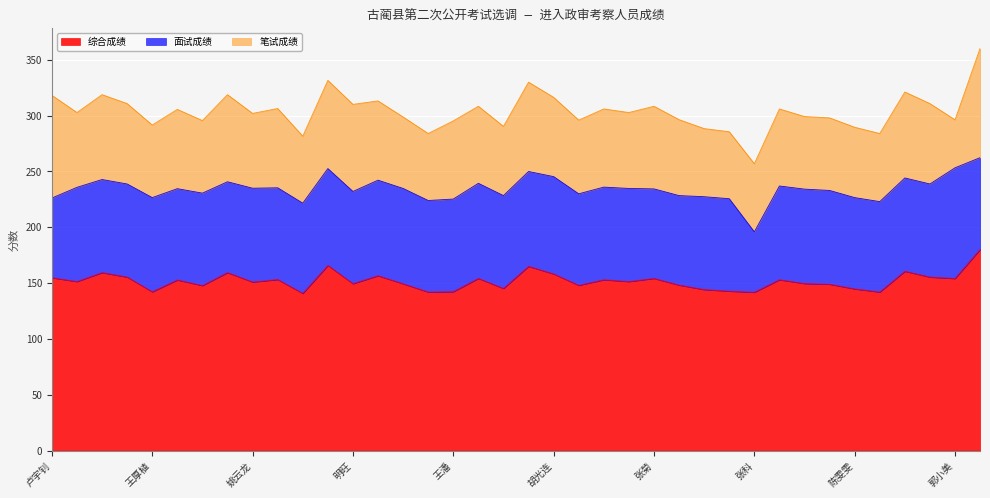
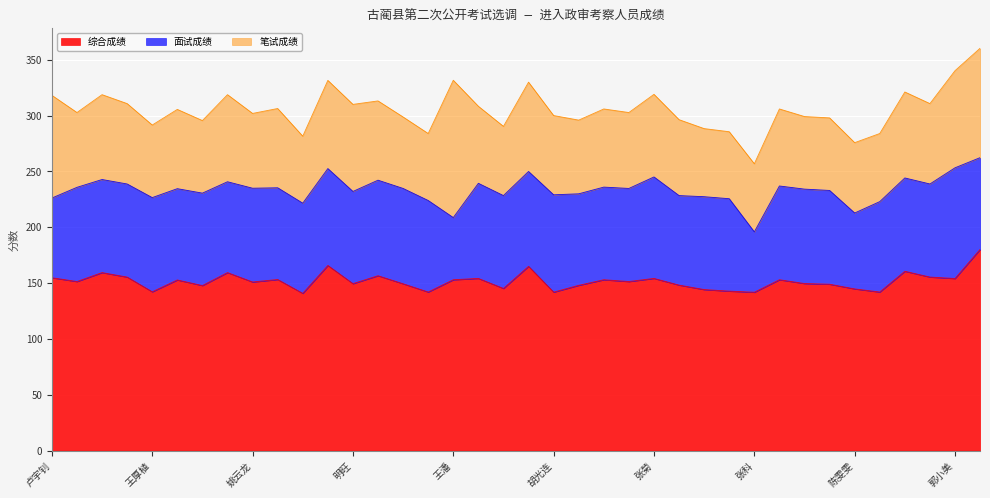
综合成绩, 王潘: 142 -> 153
面试成绩, 王潘: 83 -> 56
笔试成绩, 王潘: 70 -> 123
综合成绩, 胡光连: 158 -> 142
面试成绩, 张菊: 80 -> 91
面试成绩, 陈雯雯: 82 -> 68
笔试成绩, 郭小美: 43 -> 87
